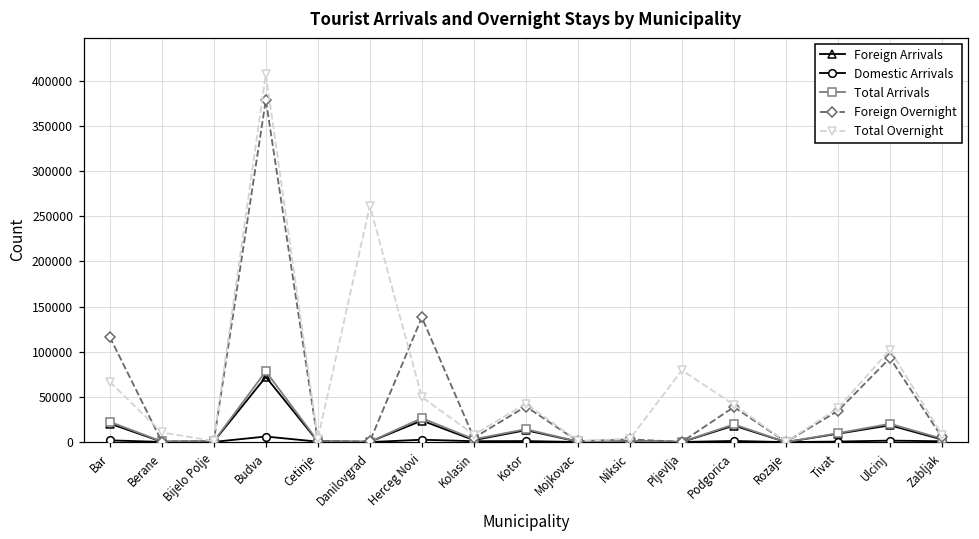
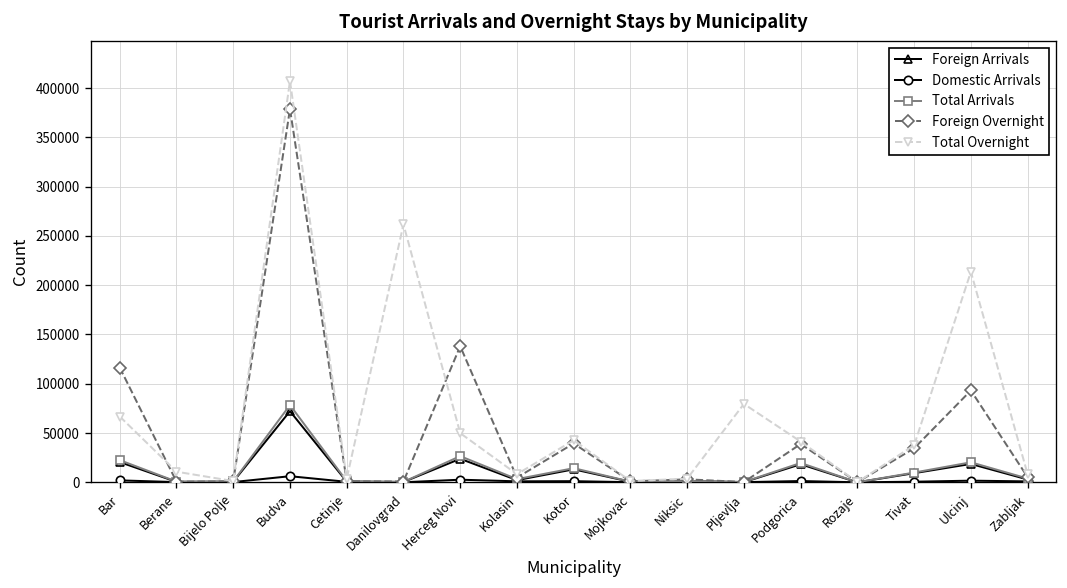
Total Overnight, Ulcinj: 100000 -> 210000
